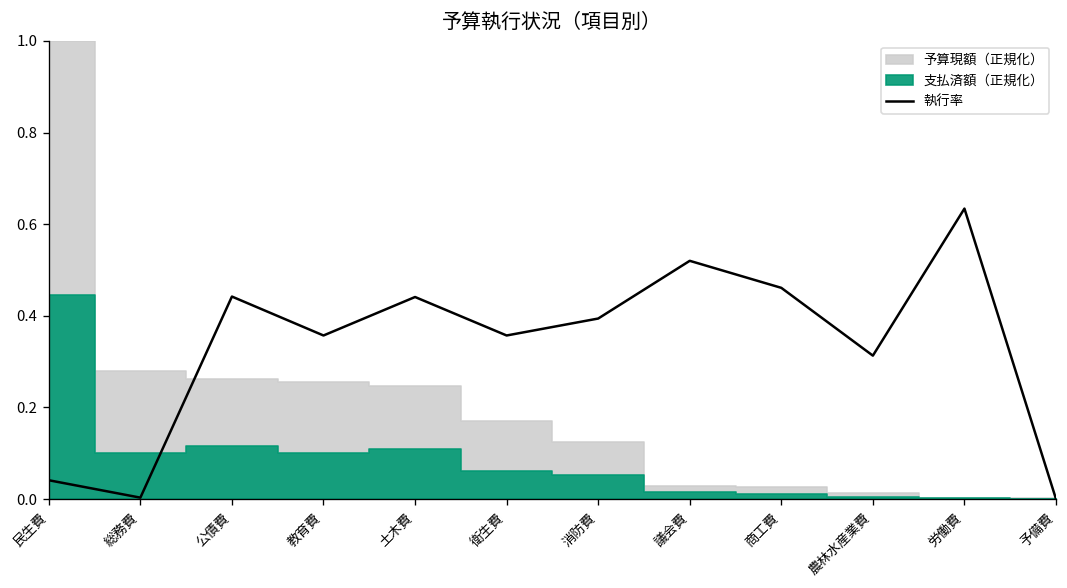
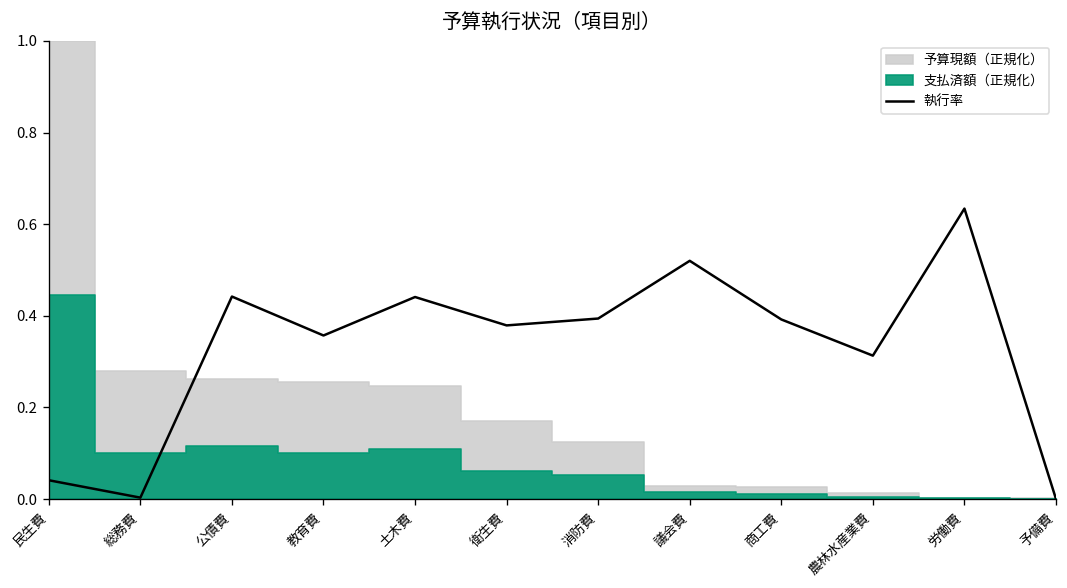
執行率, 衛生費: 0.36 -> 0.38
執行率, 商工費: 0.46 -> 0.39
